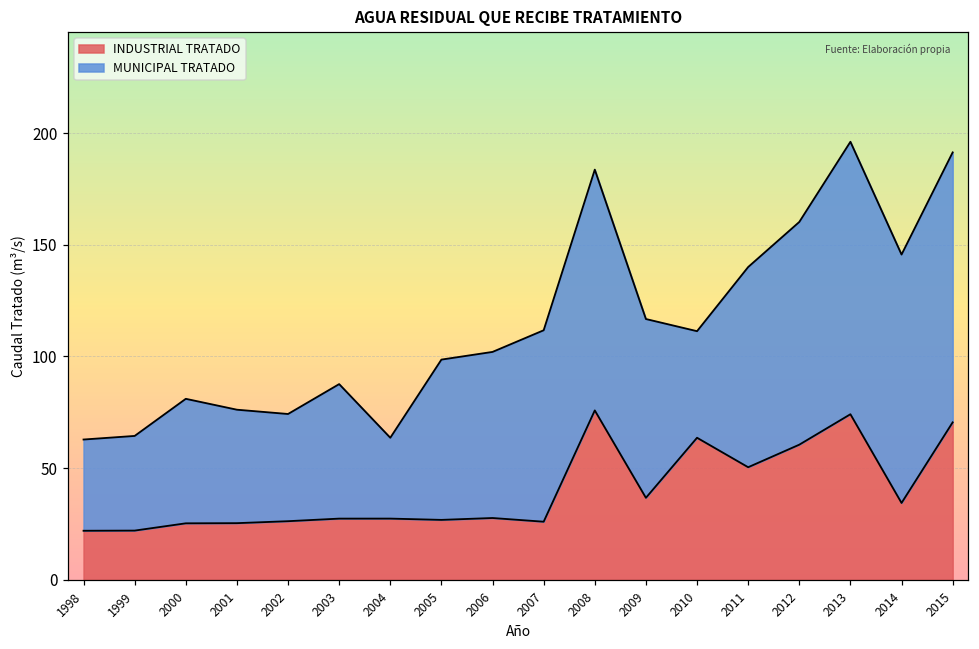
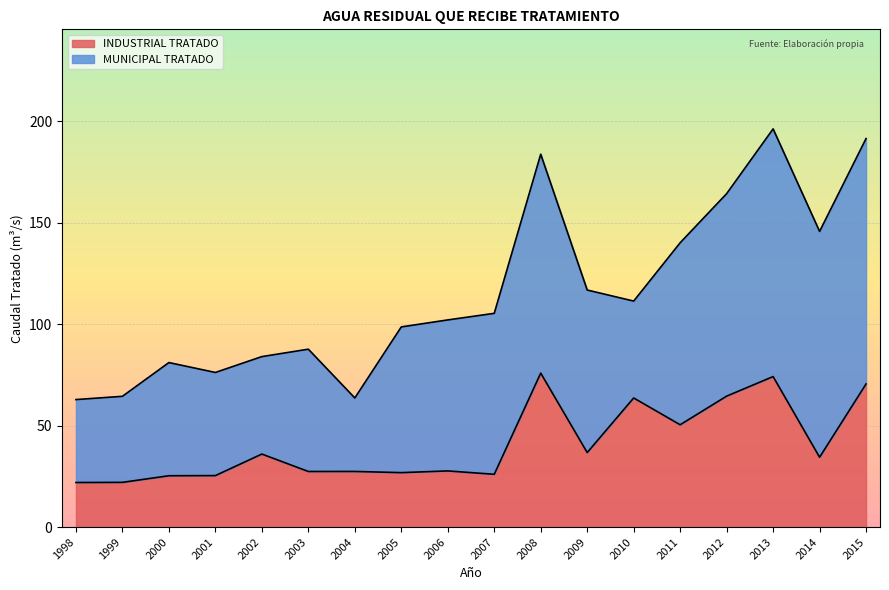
INDUSTRIAL TRATADO, 2002: 26 -> 36
MUNICIPAL TRATADO, 2007: 86 -> 79
INDUSTRIAL TRATADO, 2012: 61 -> 65
